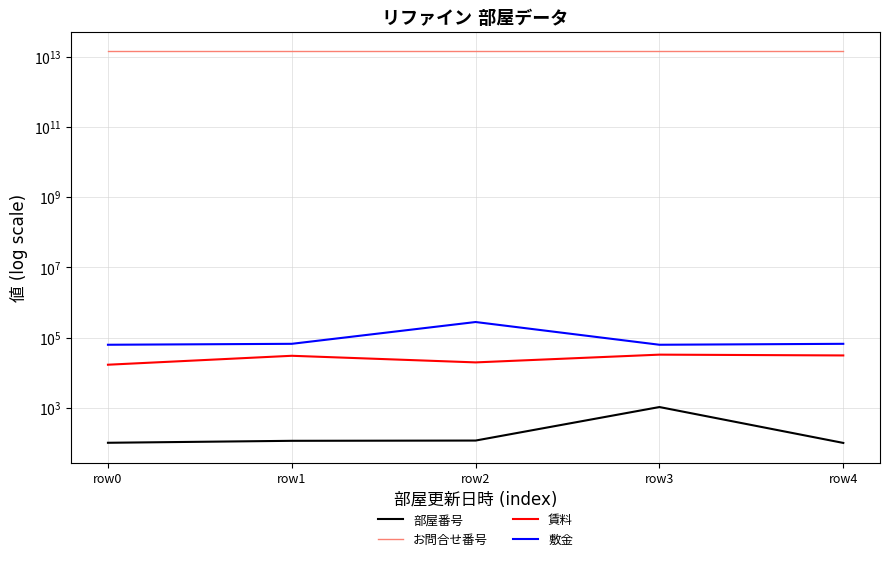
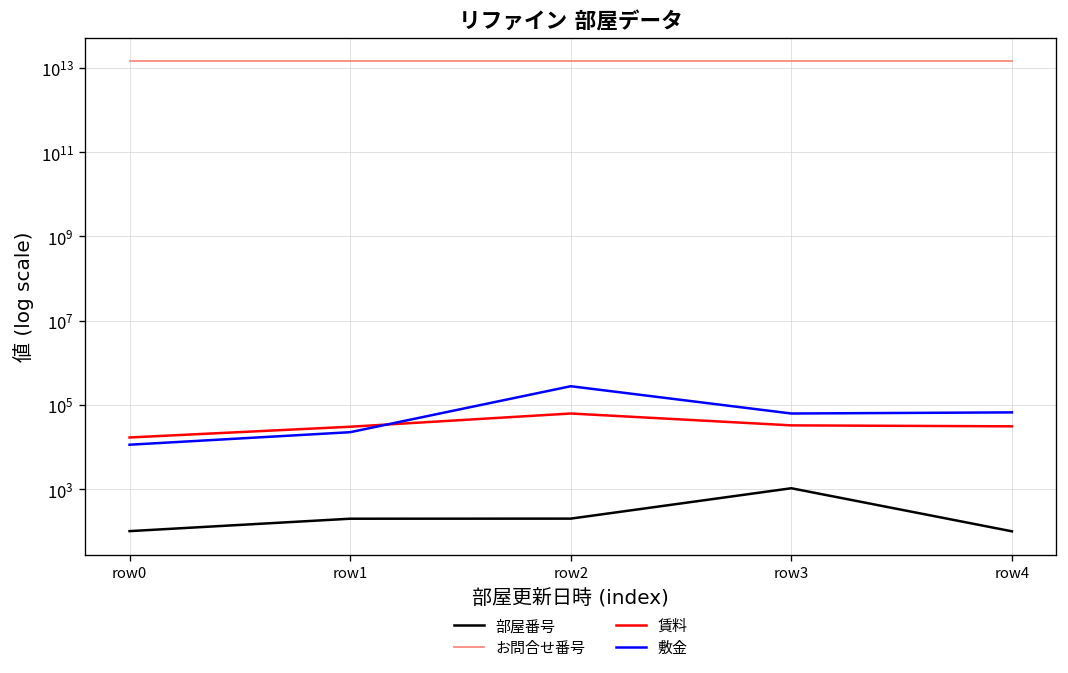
敷金, row0: 60000 -> 11000
部屋番号, row1: 120 -> 200
敷金, row1: 70000 -> 20000
部屋番号, row2: 120 -> 200
賃料, row2: 20000 -> 60000
